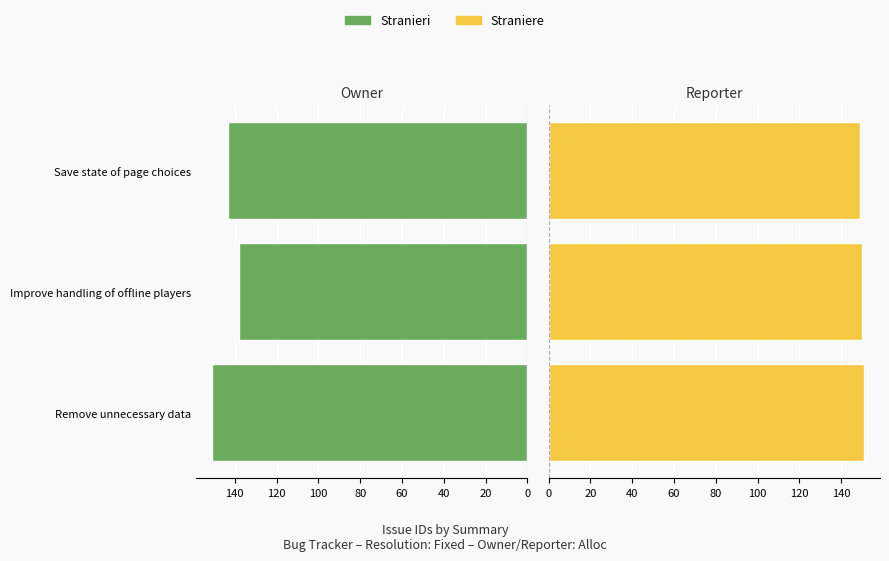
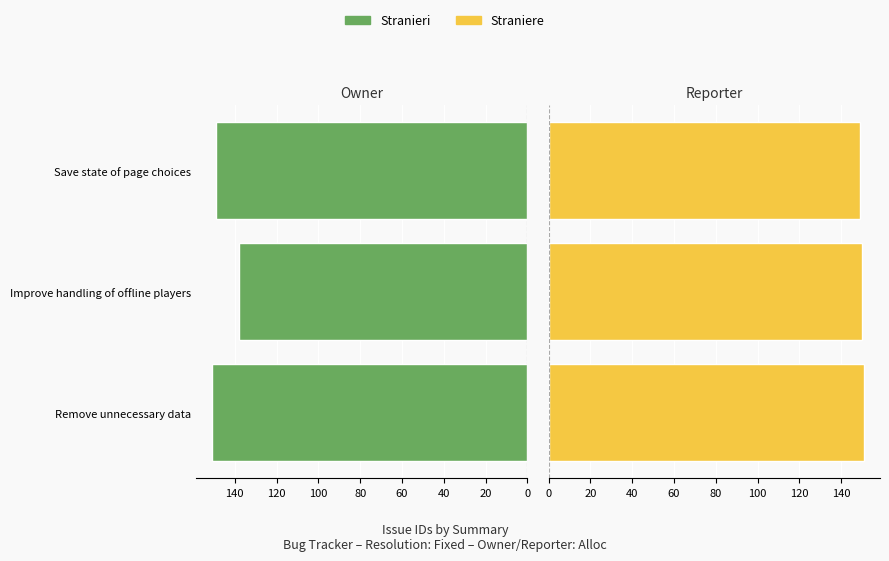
Owner, Save state of page choices: 143 -> 149
